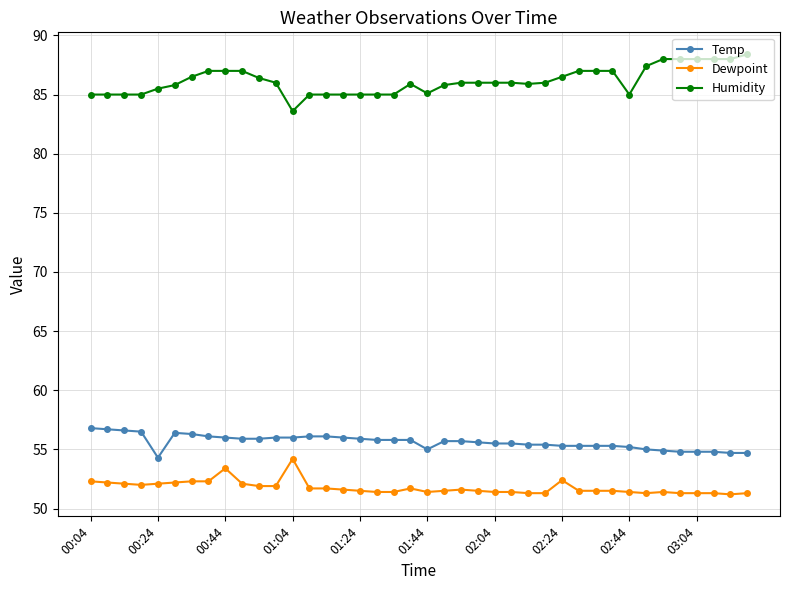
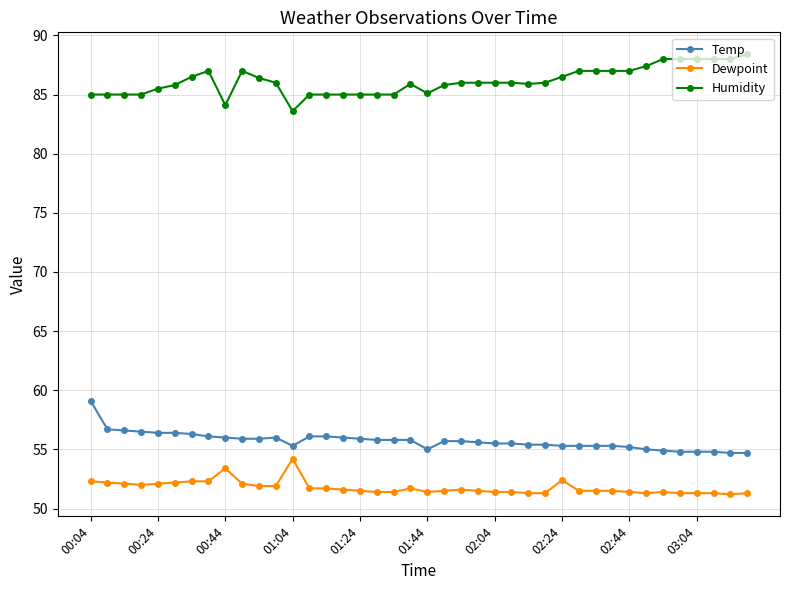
Temp, 00:04: 56.8 -> 59.1
Temp, 00:24: 54.3 -> 56.4
Humidity, 00:44: 87.0 -> 84.1
Temp, 01:04: 56.0 -> 55.3
Humidity, 02:44: 85 -> 87
